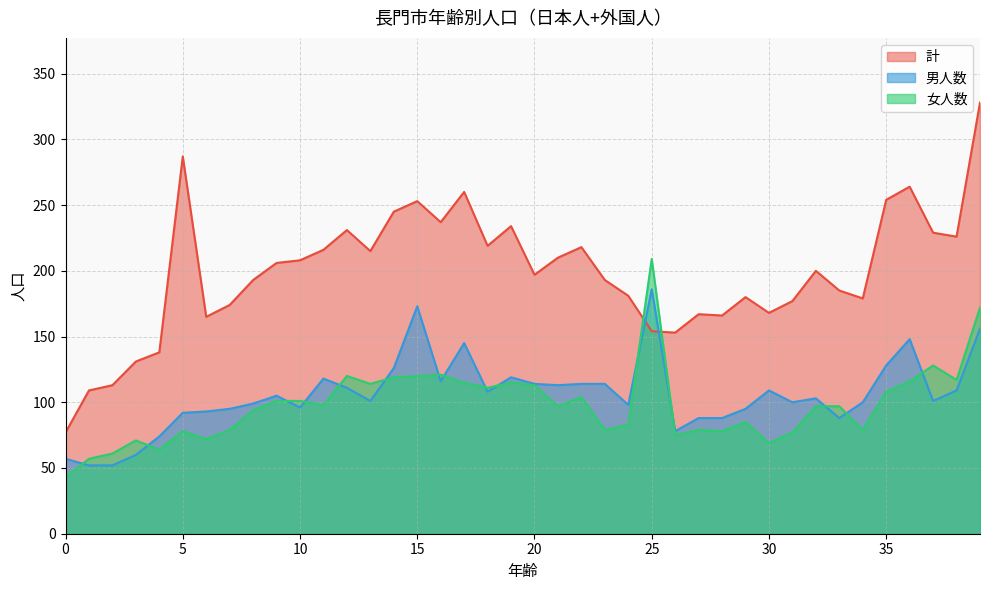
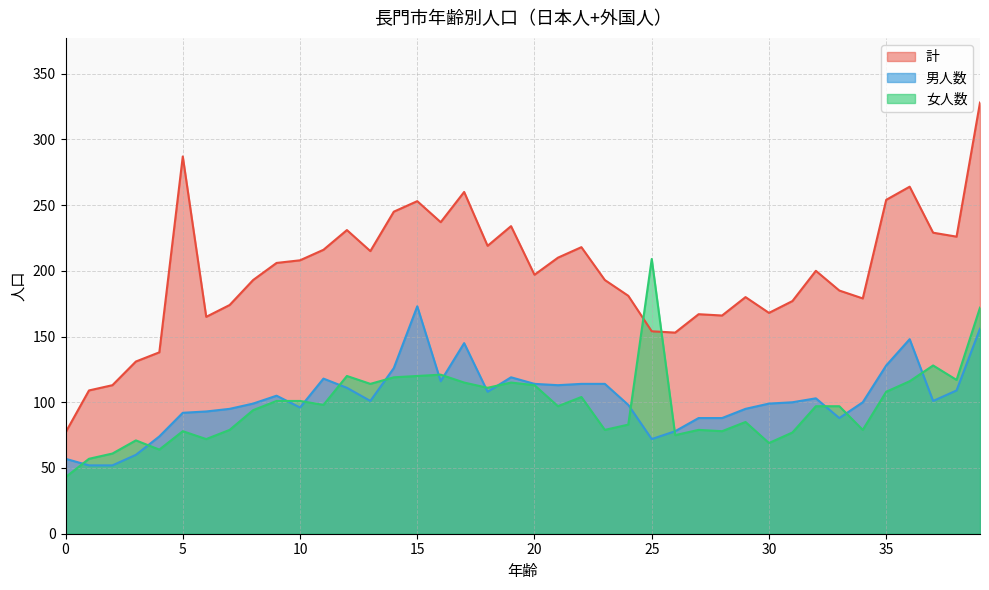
男人数, 25: 186 -> 72
男人数, 30: 109 -> 99
